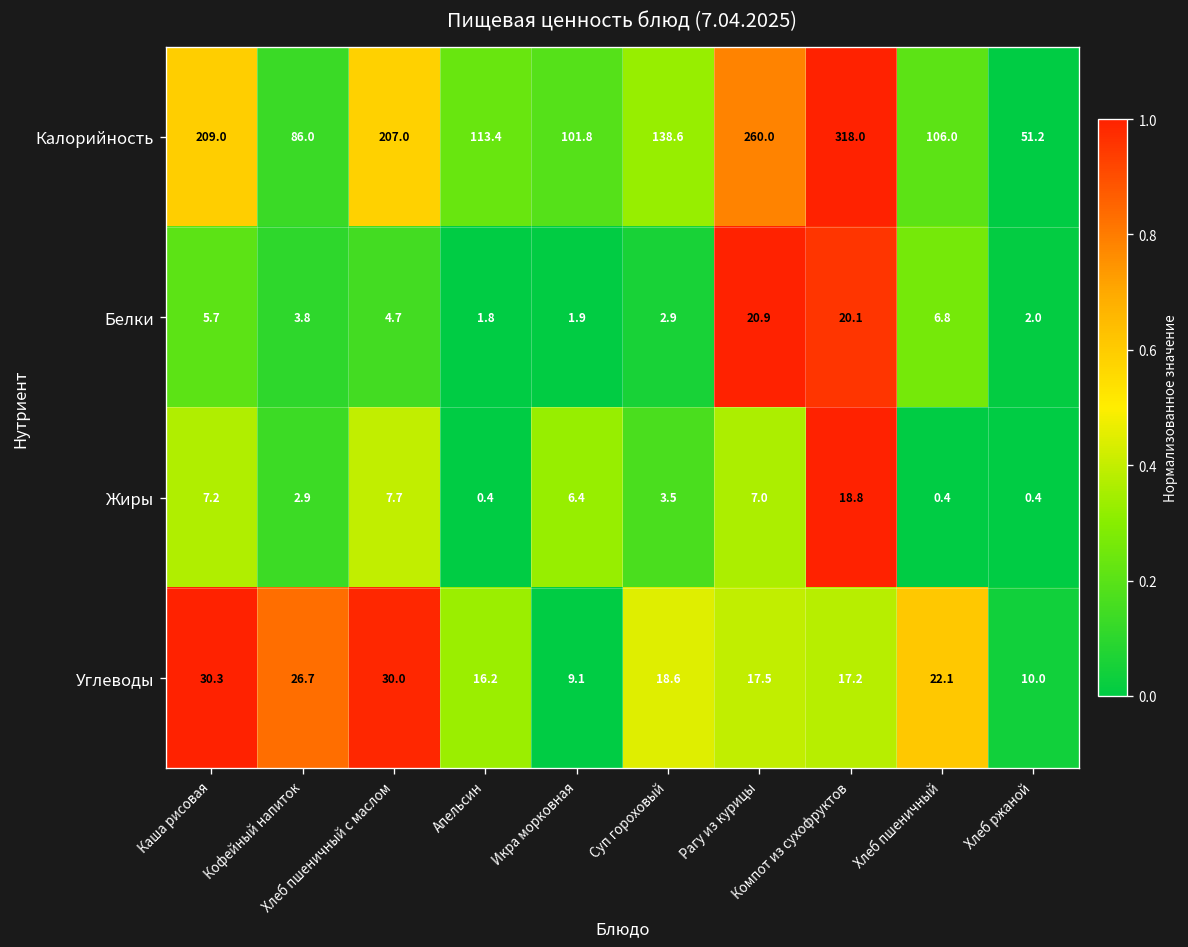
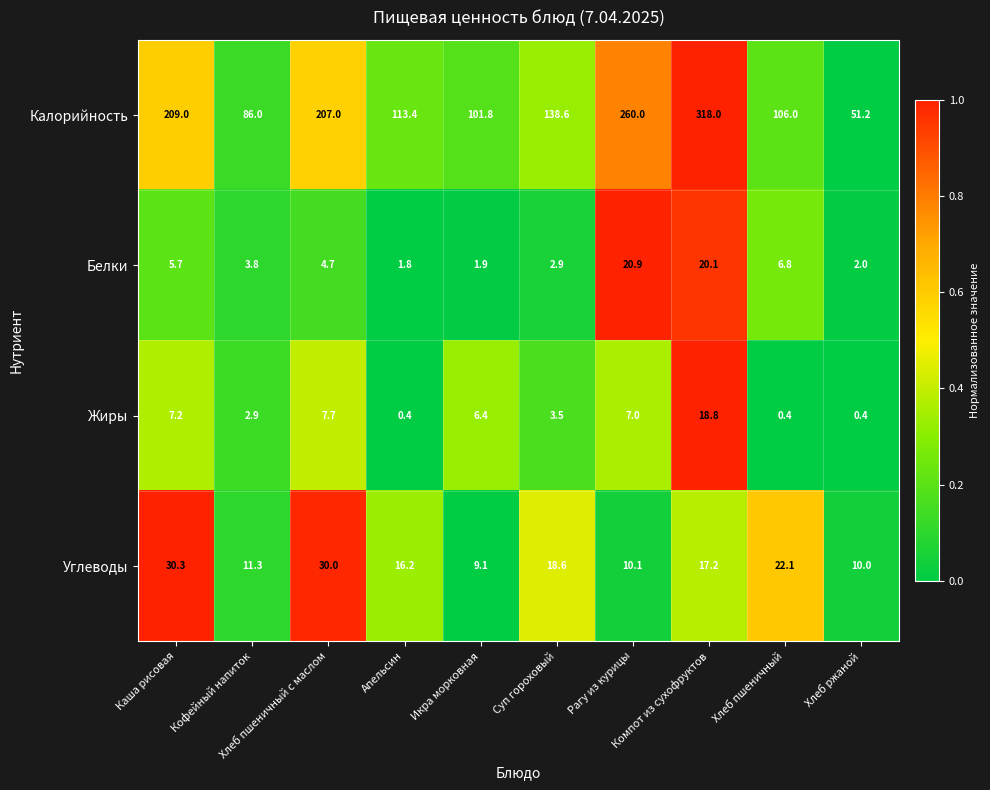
Углеводы, Кофейный напиток: 26.7 -> 11.3
Углеводы, Рагу из курицы: 17.5 -> 10.1
